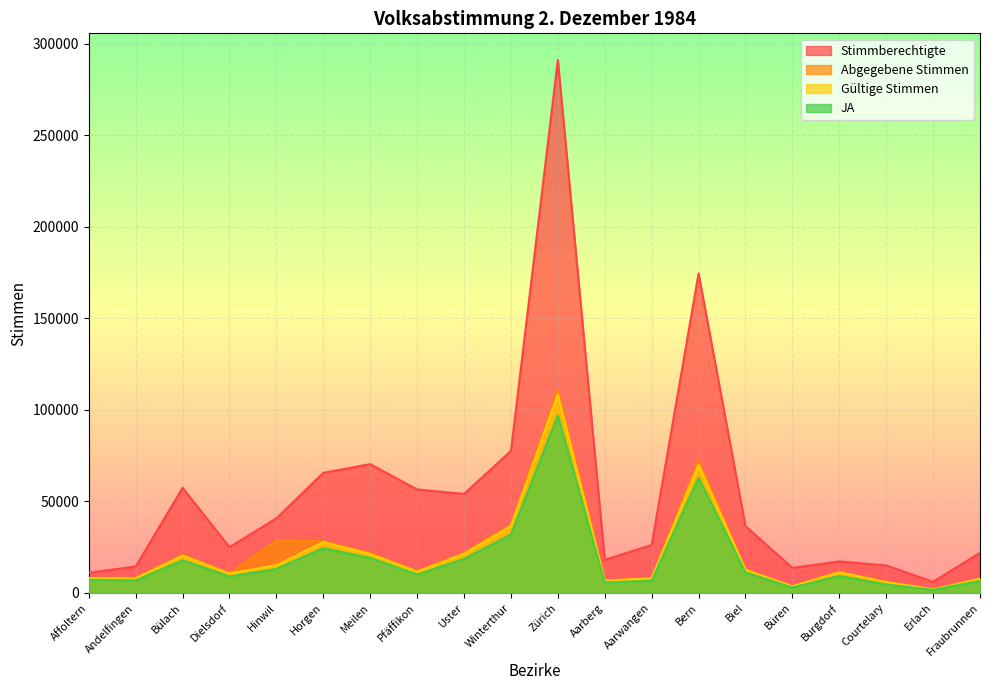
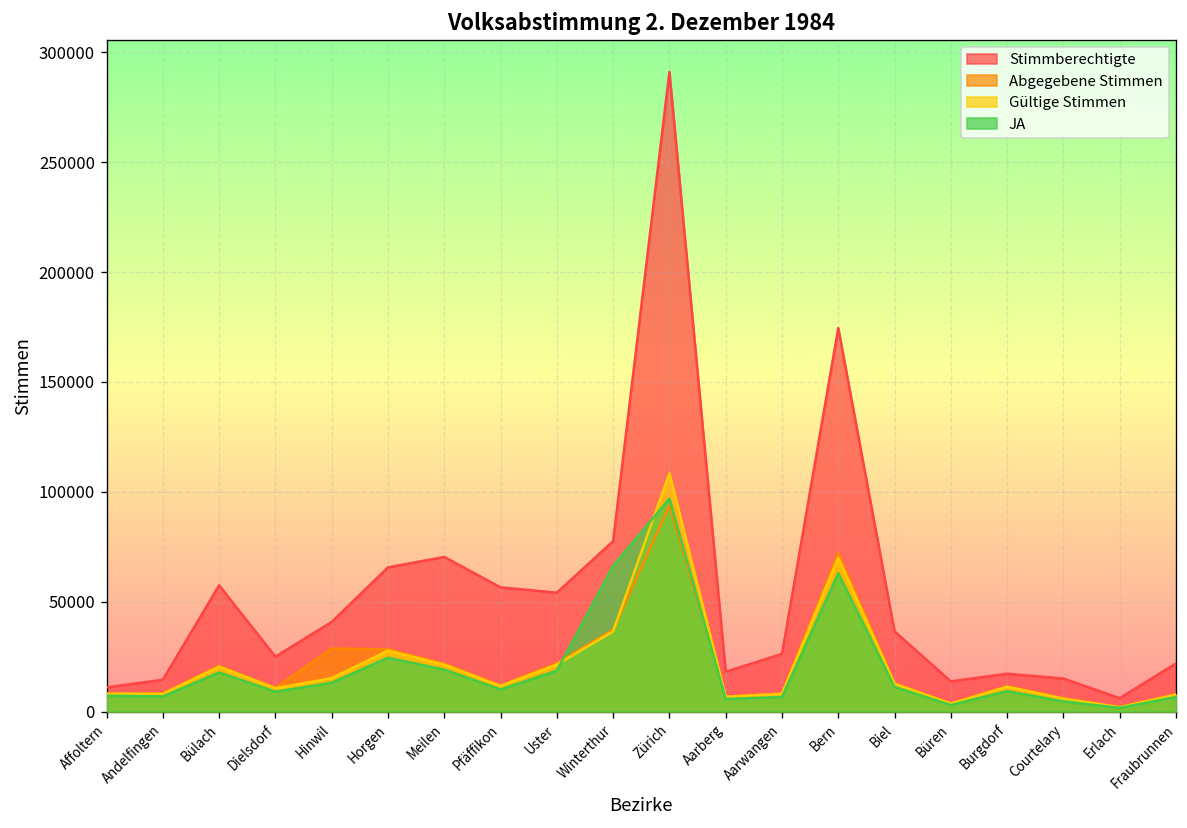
JA, Winterthur: 32000 -> 66000
Abgegebene Stimmen, Zürich: 111000 -> 94000
